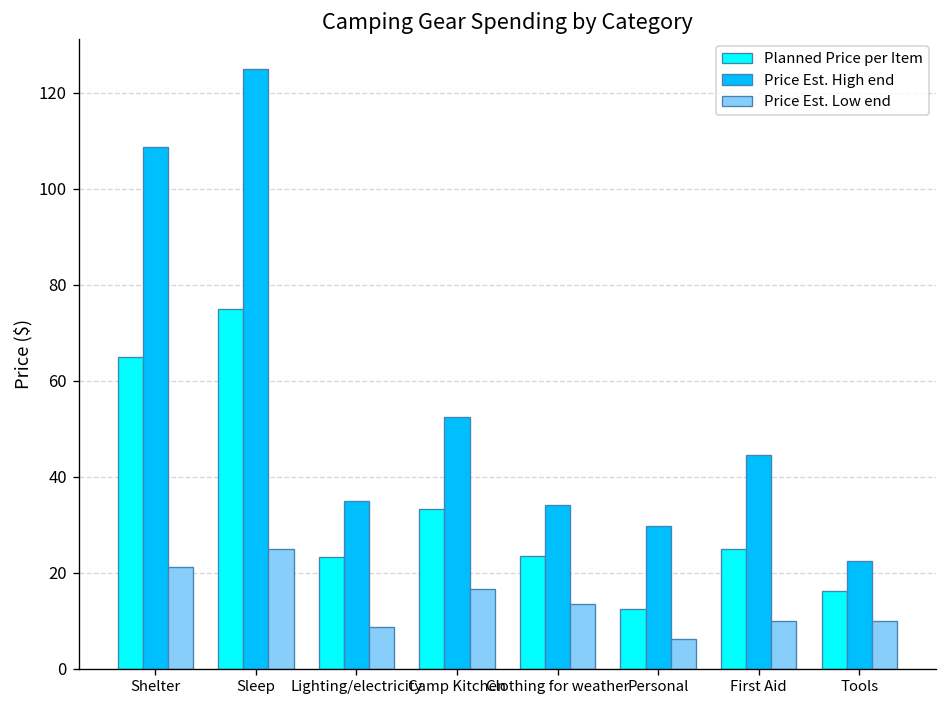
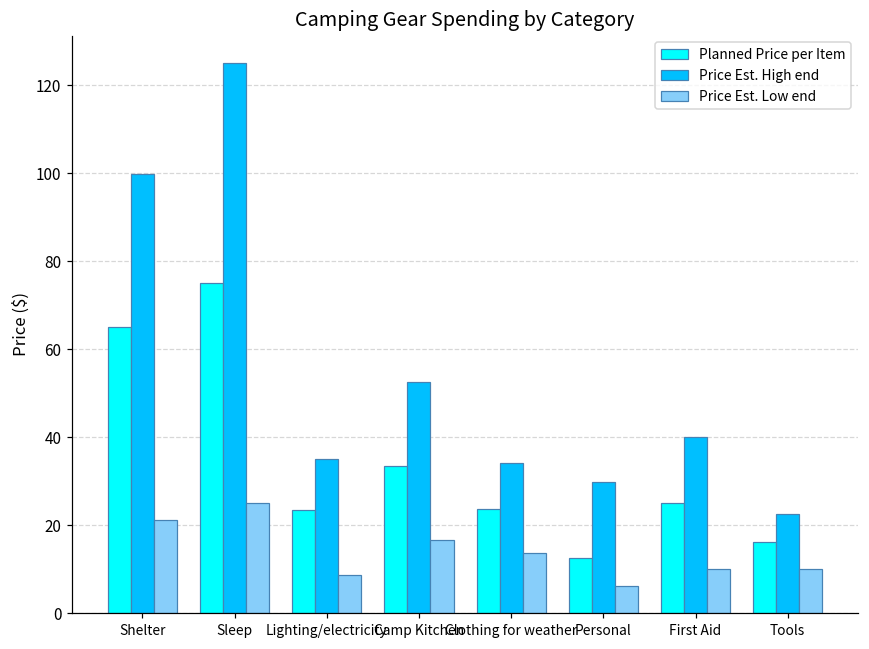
Price Est. High end, Shelter: 109 -> 100
Price Est. High end, First Aid: 45 -> 40
